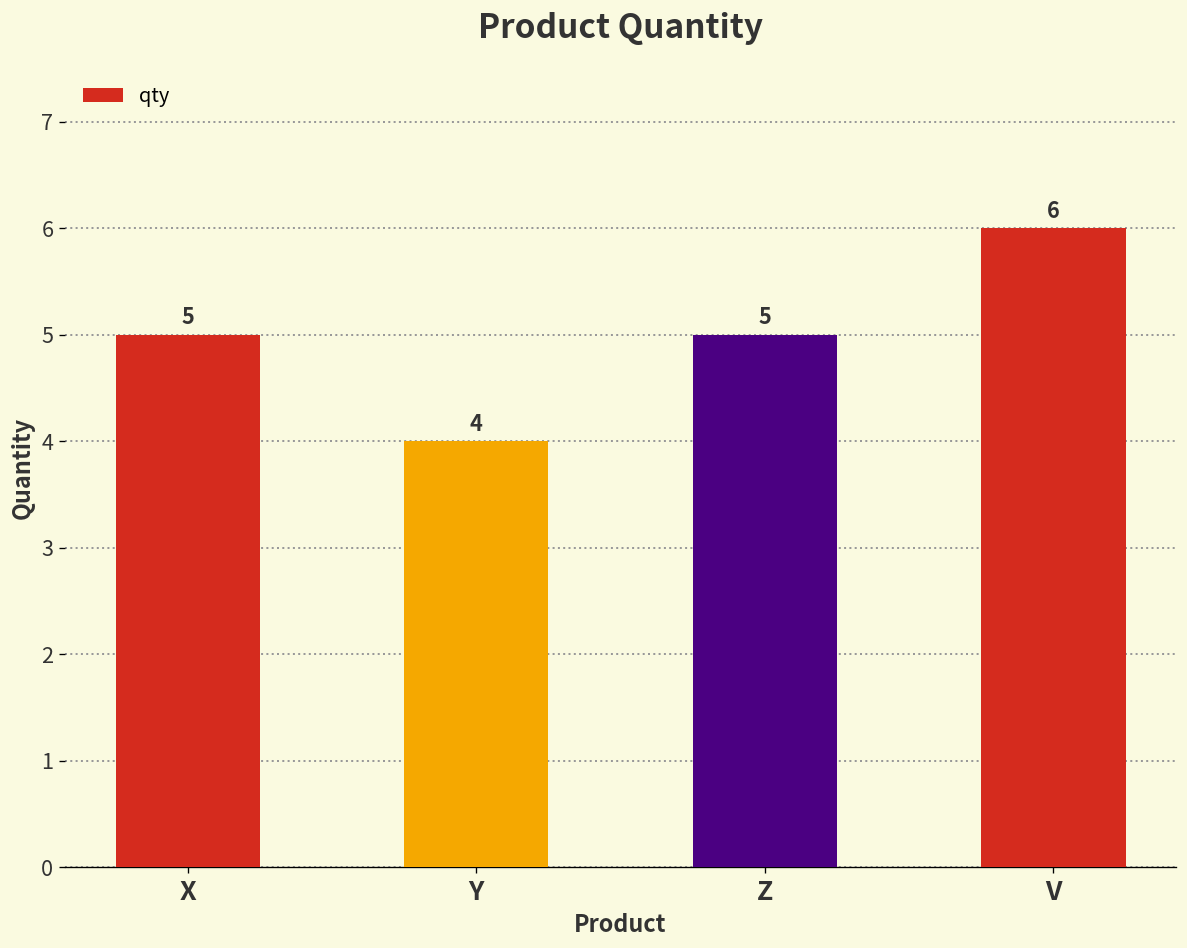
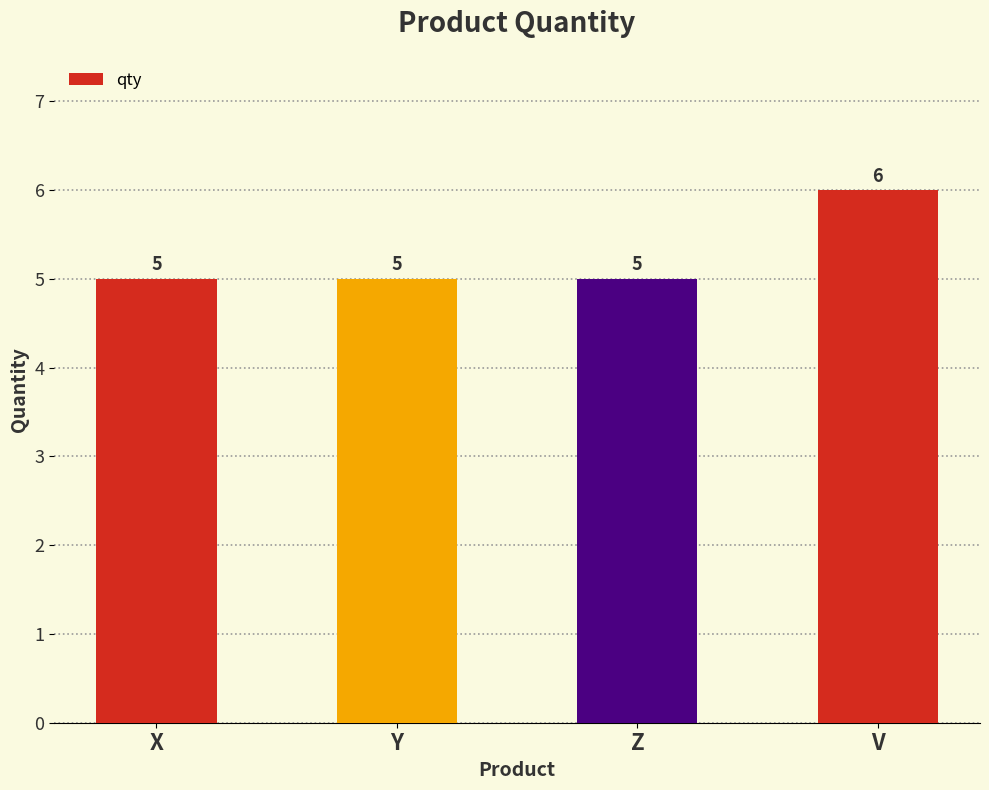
Y: 4 -> 5
